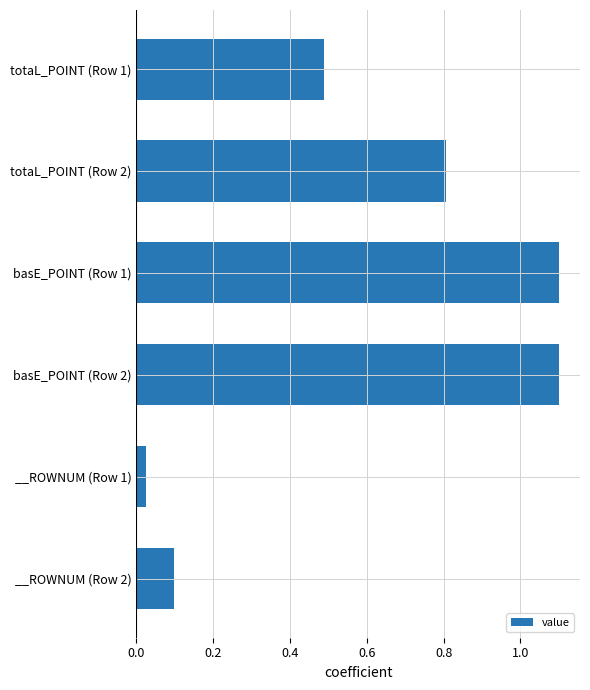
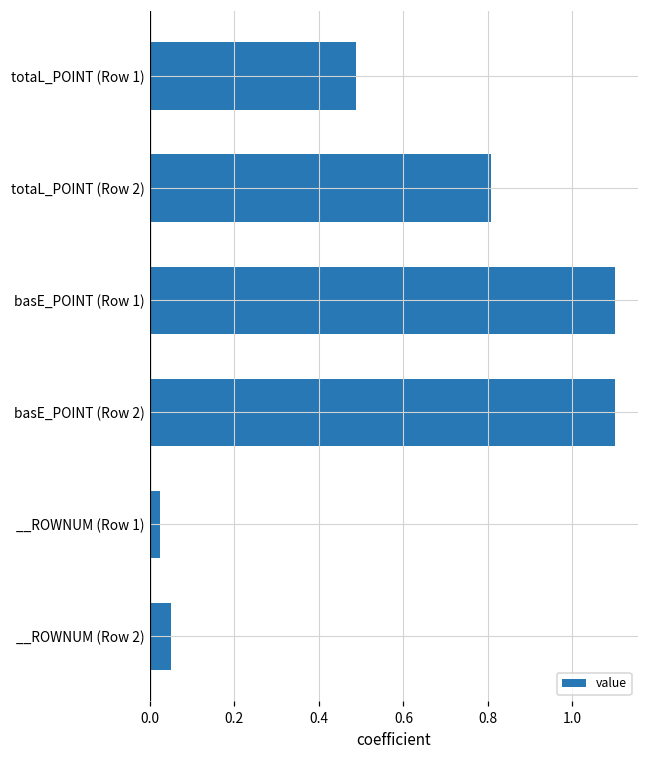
__ROWNUM (Row 2): 0.10 -> 0.05
